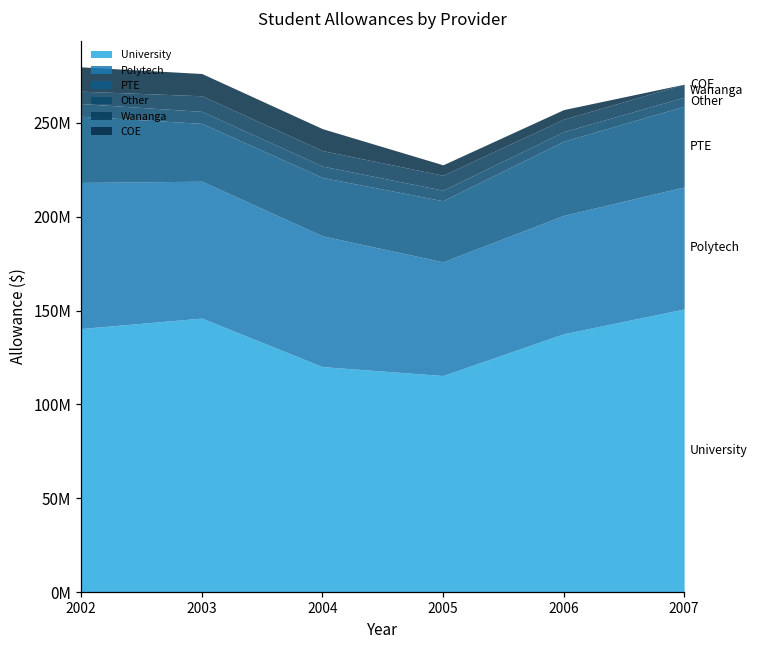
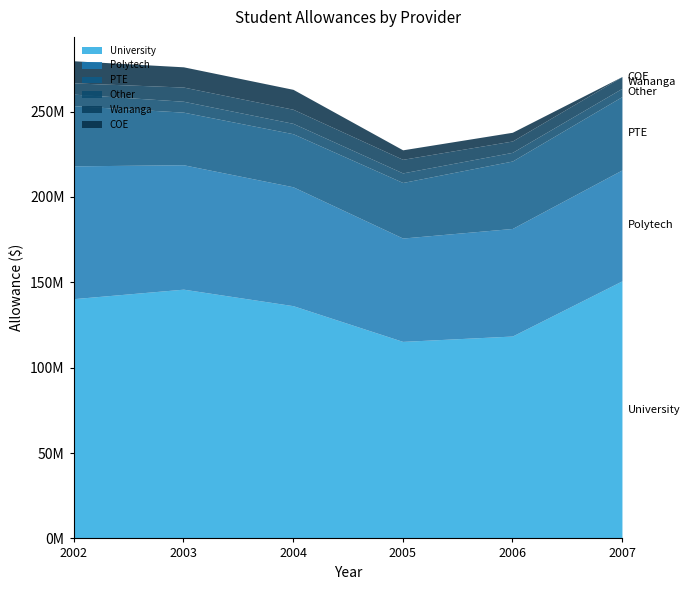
University, 2004: 120000000 -> 136000000
University, 2006: 138000000 -> 119000000
